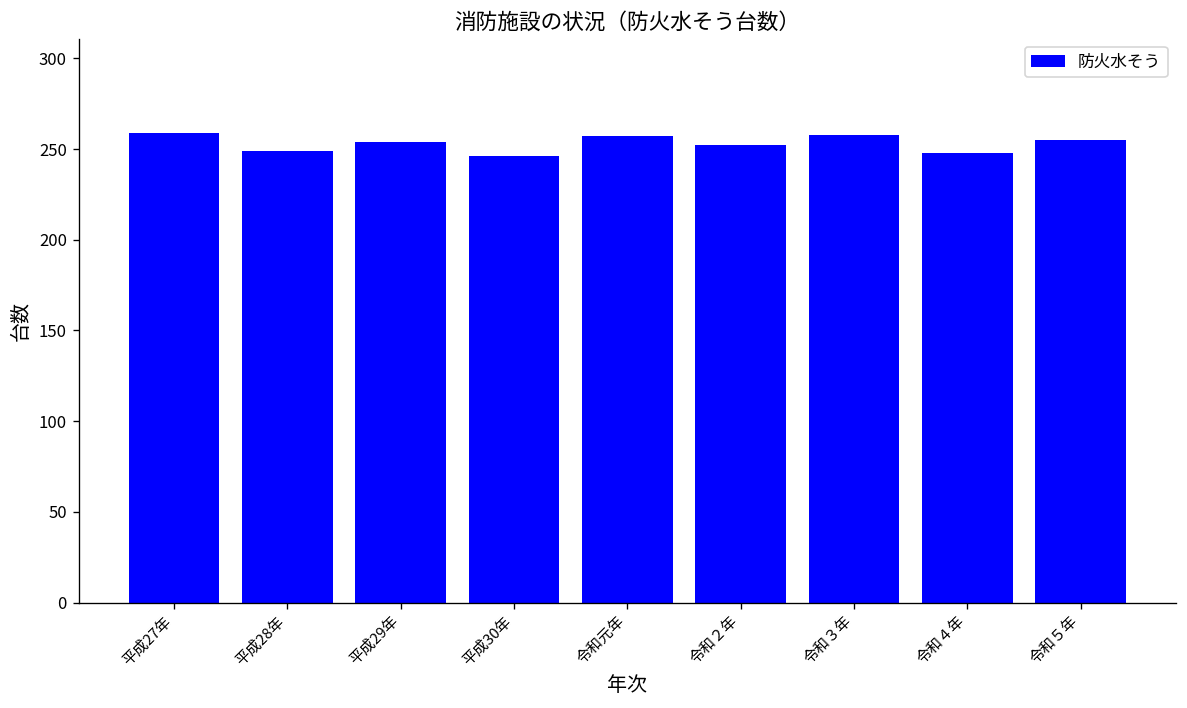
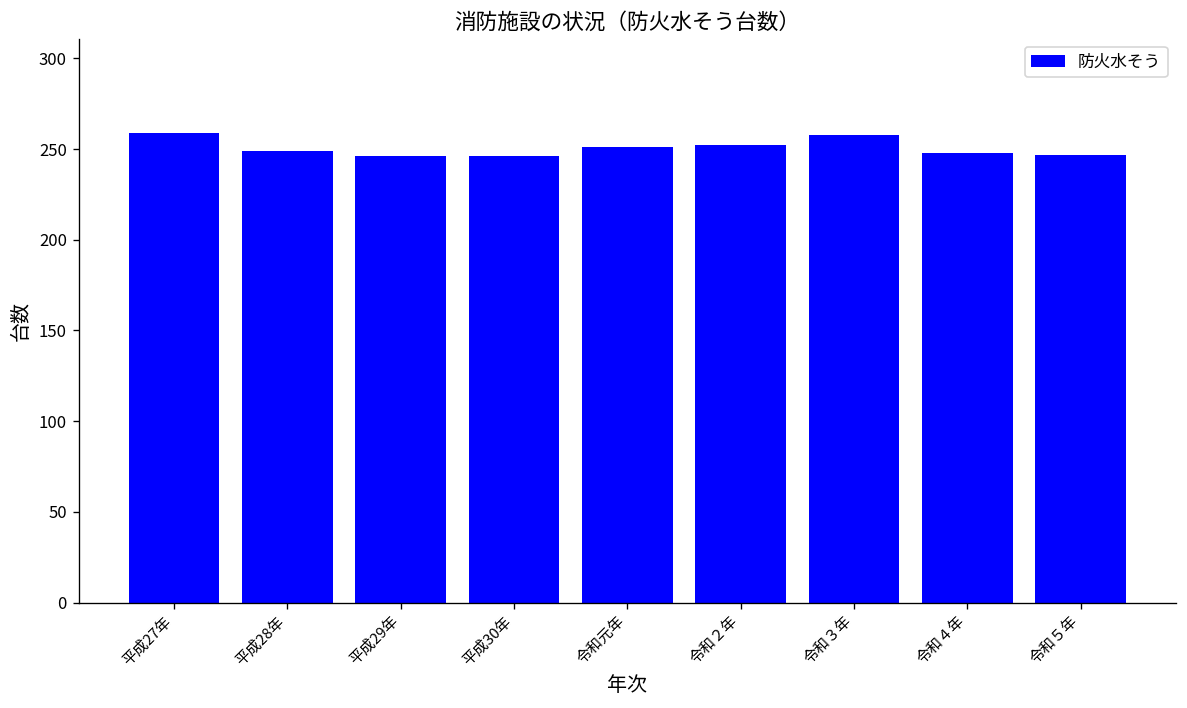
平成29年: 254 -> 246
令和元年: 257 -> 251
令和５年: 255 -> 247
